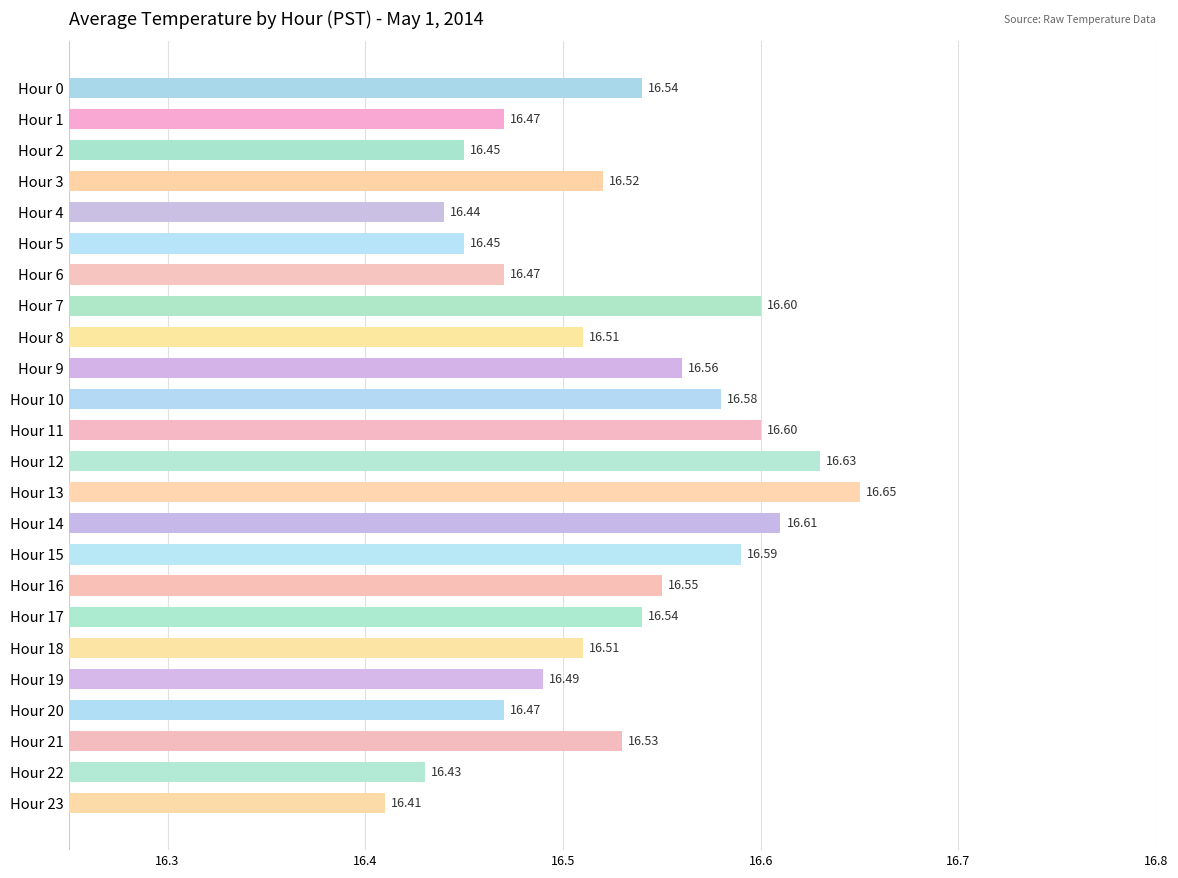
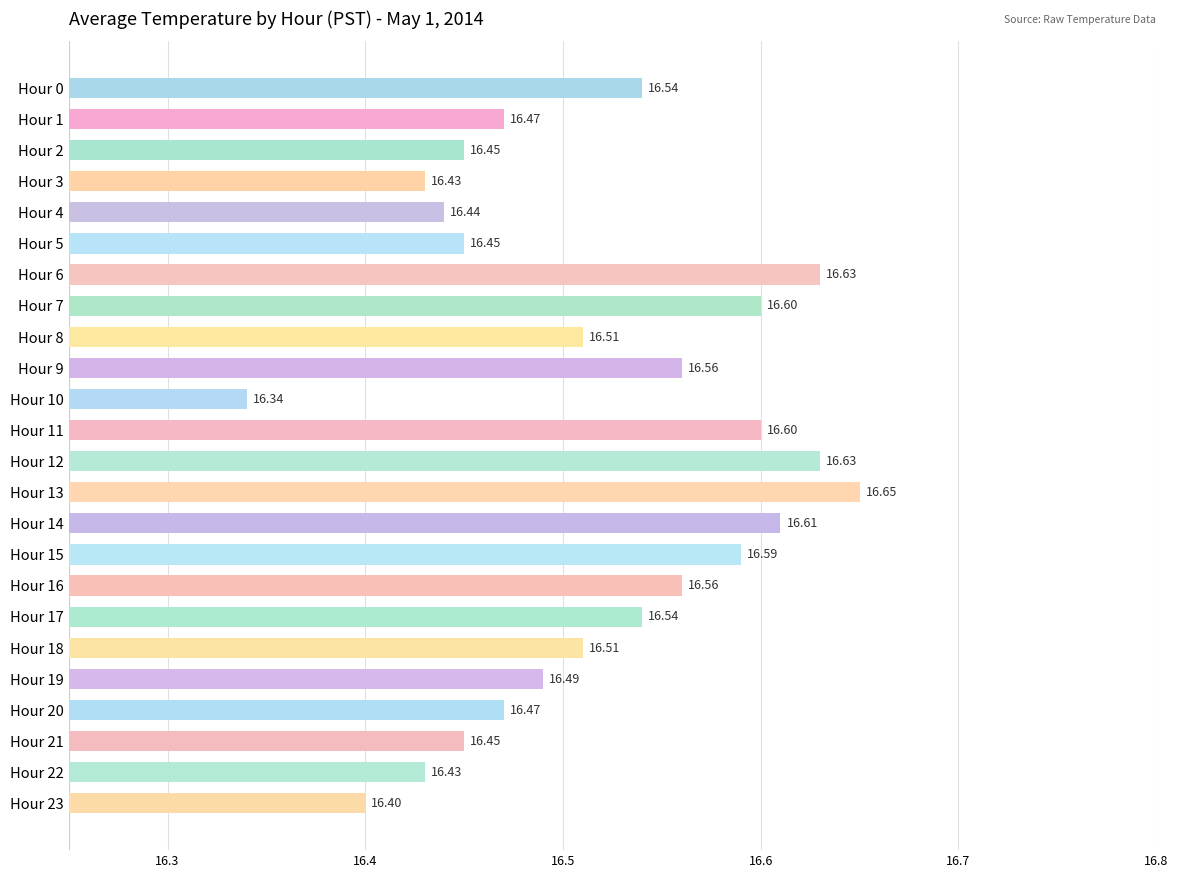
Hour 3: 16.52 -> 16.43
Hour 6: 16.47 -> 16.63
Hour 10: 16.58 -> 16.34
Hour 16: 16.55 -> 16.56
Hour 21: 16.53 -> 16.45
Hour 23: 16.41 -> 16.40
